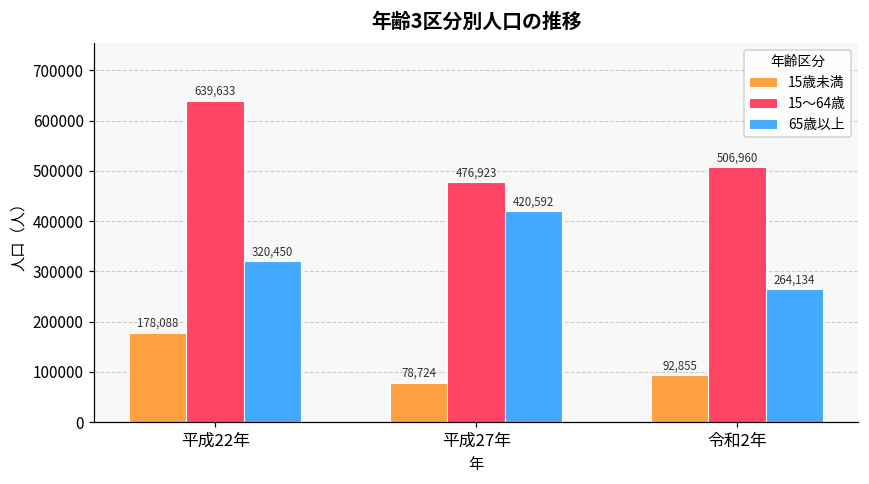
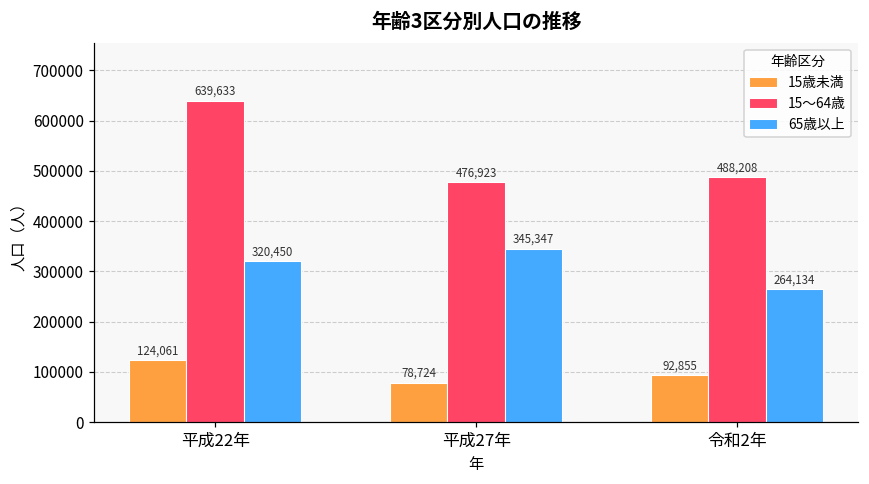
15歳未満, 平成22年: 178,088 -> 124,061
65歳以上, 平成27年: 420,592 -> 345,347
15～64歳, 令和2年: 506,960 -> 488,208
